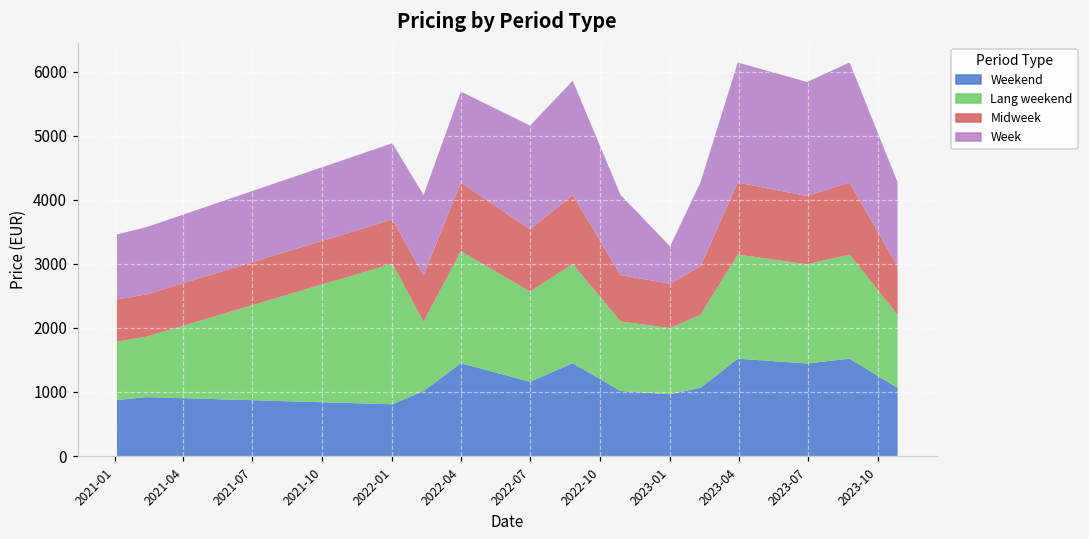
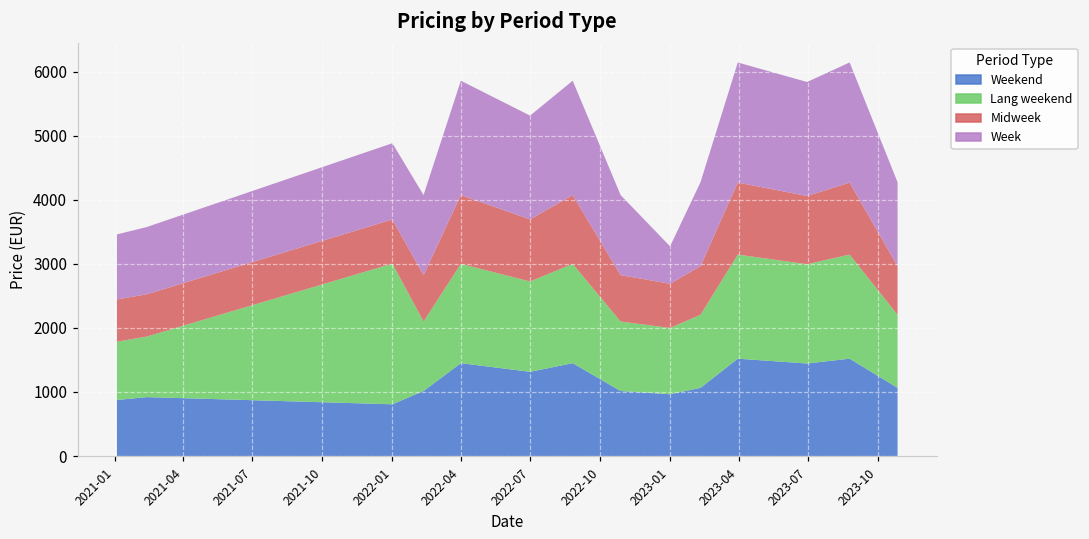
Lang weekend, 2022-04: 1700 -> 1600
Week, 2022-04: 1400 -> 1800
Weekend, 2022-07: 1200 -> 1300
